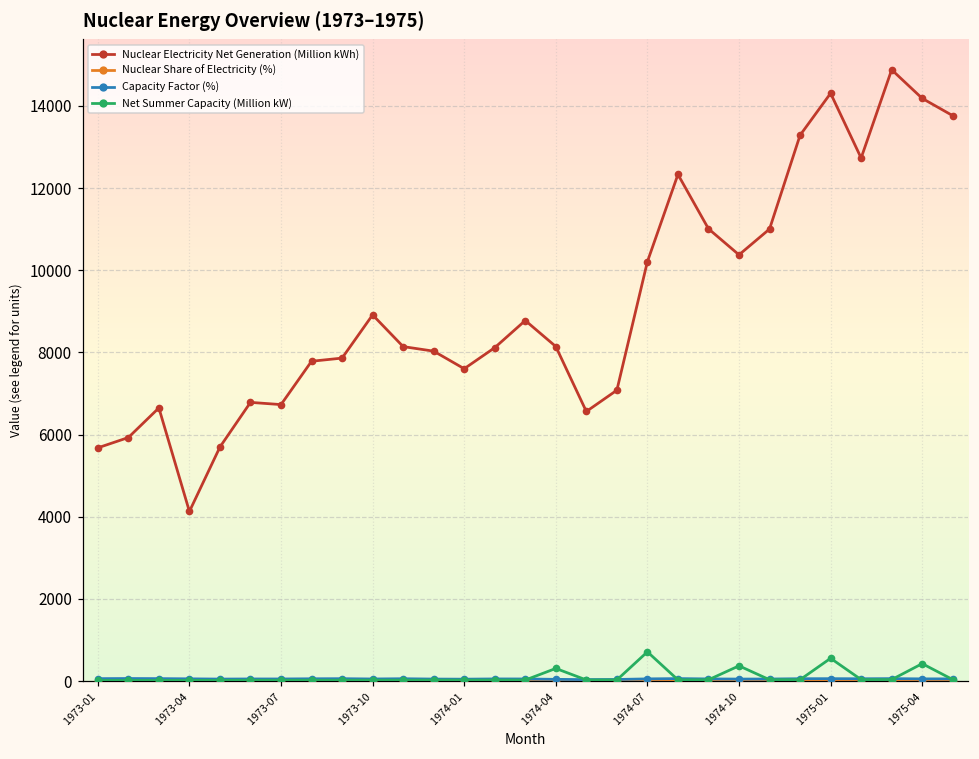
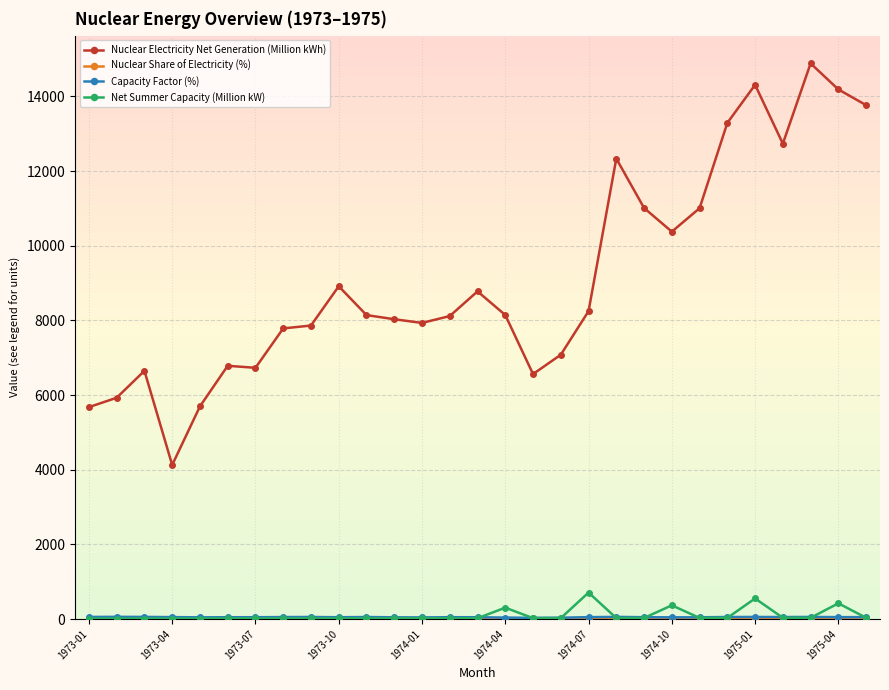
Nuclear Electricity Net Generation (Million kWh), 1974-01: 7600 -> 7900
Nuclear Electricity Net Generation (Million kWh), 1974-07: 10200 -> 8200
